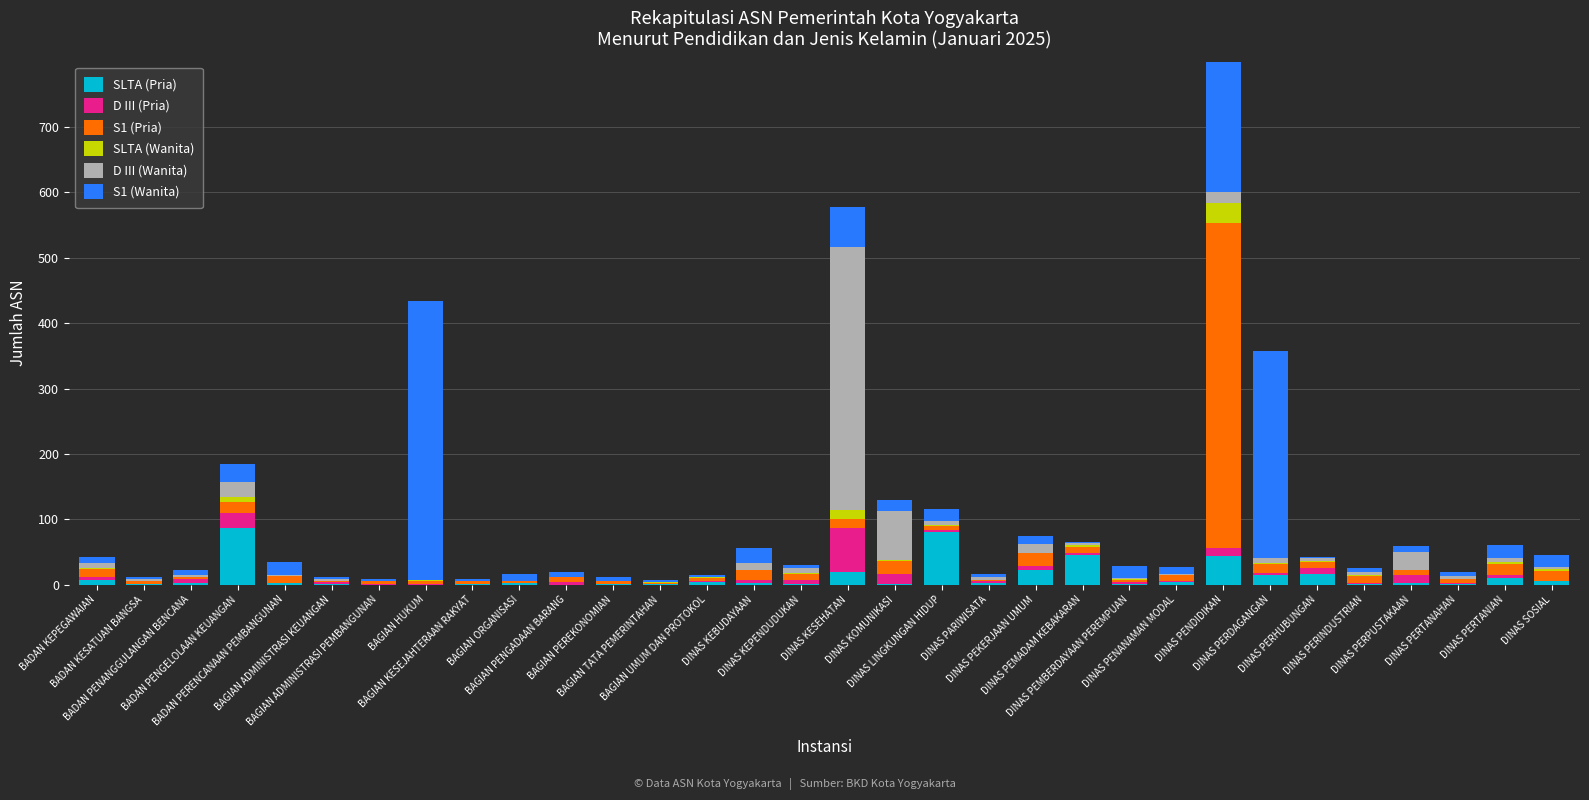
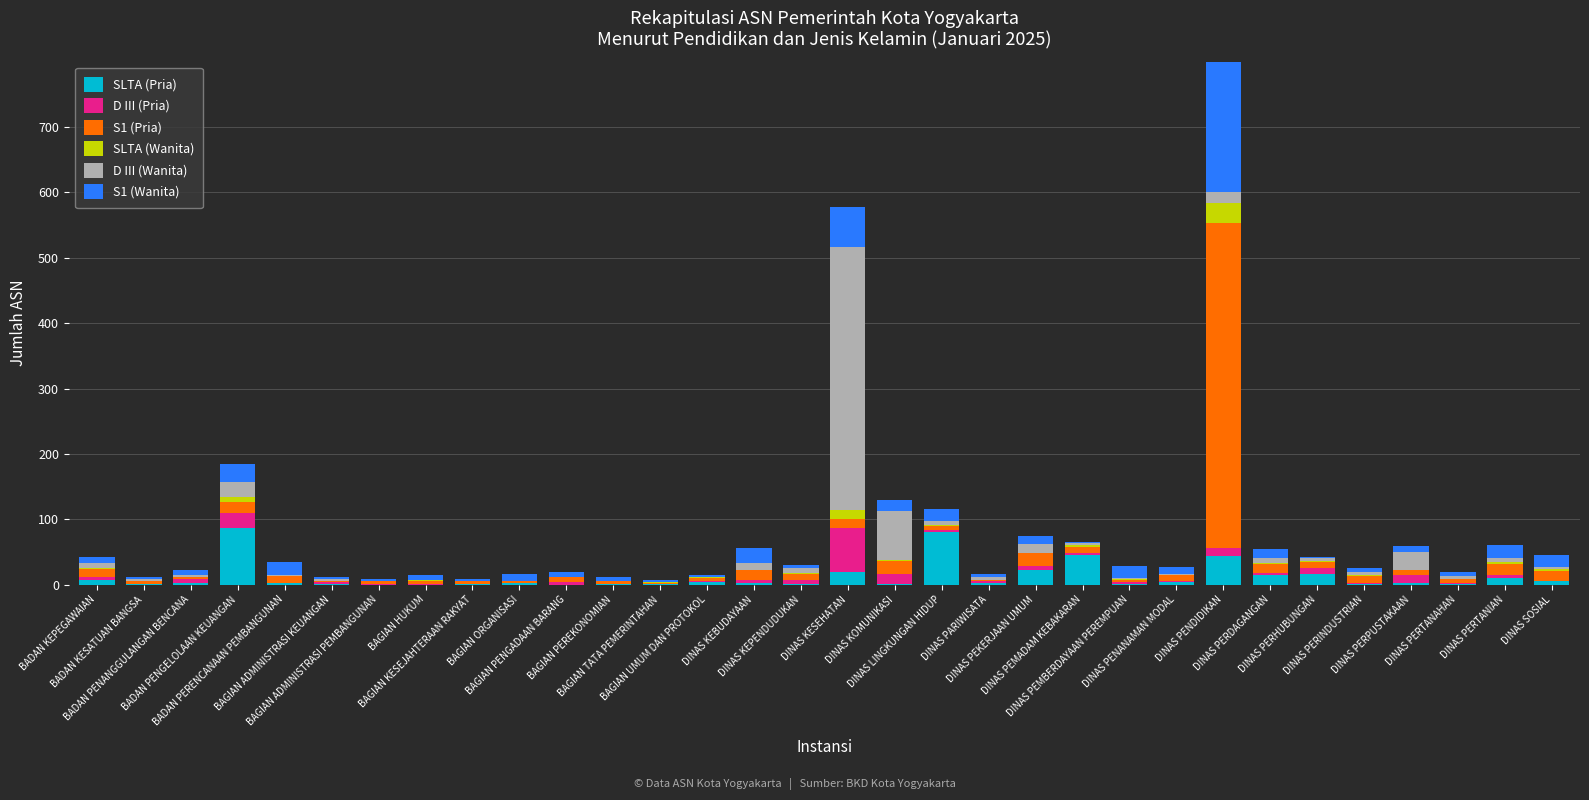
S1 (Wanita), BAGIAN HUKUM: 430 -> 10
S1 (Wanita), DINAS PERDAGANGAN: 320 -> 10
